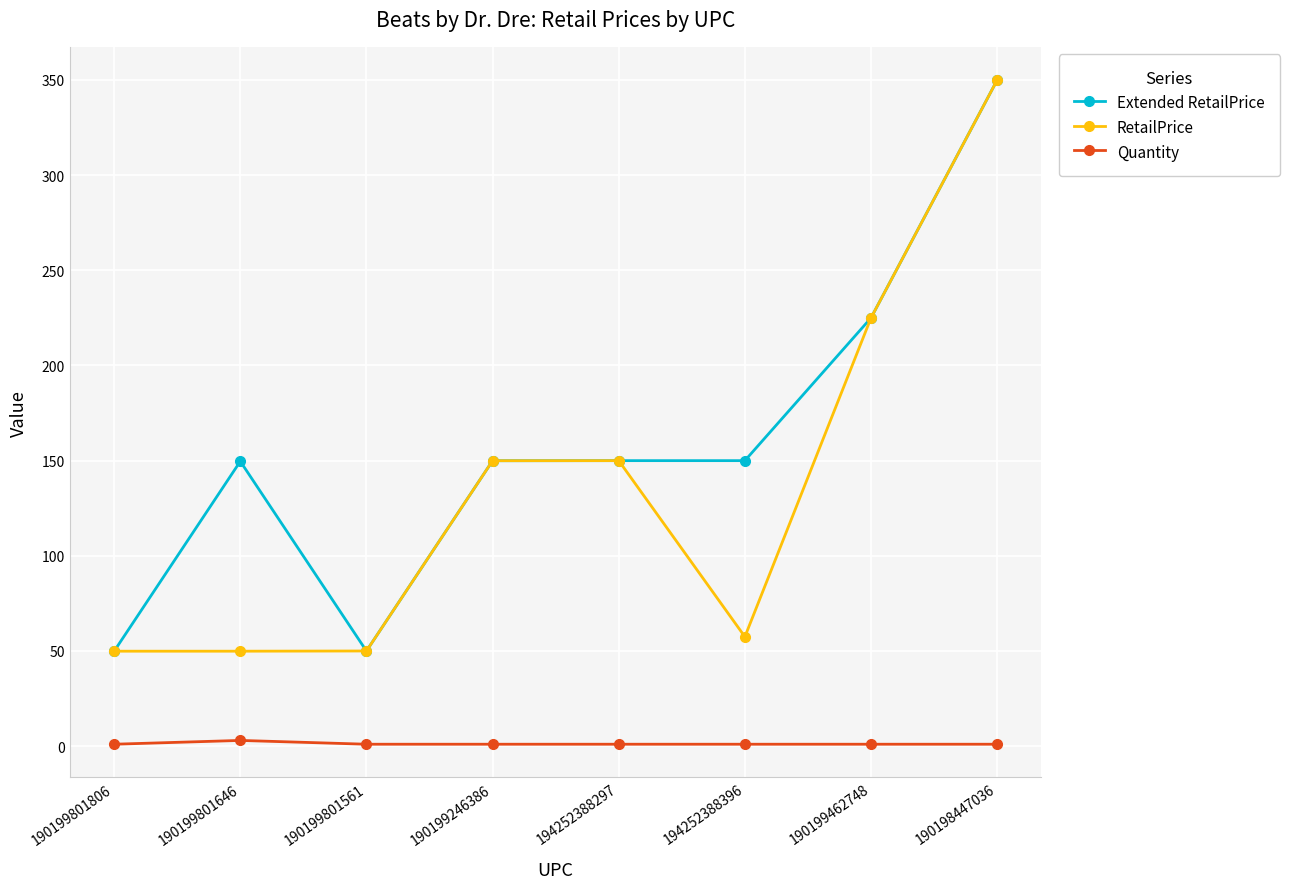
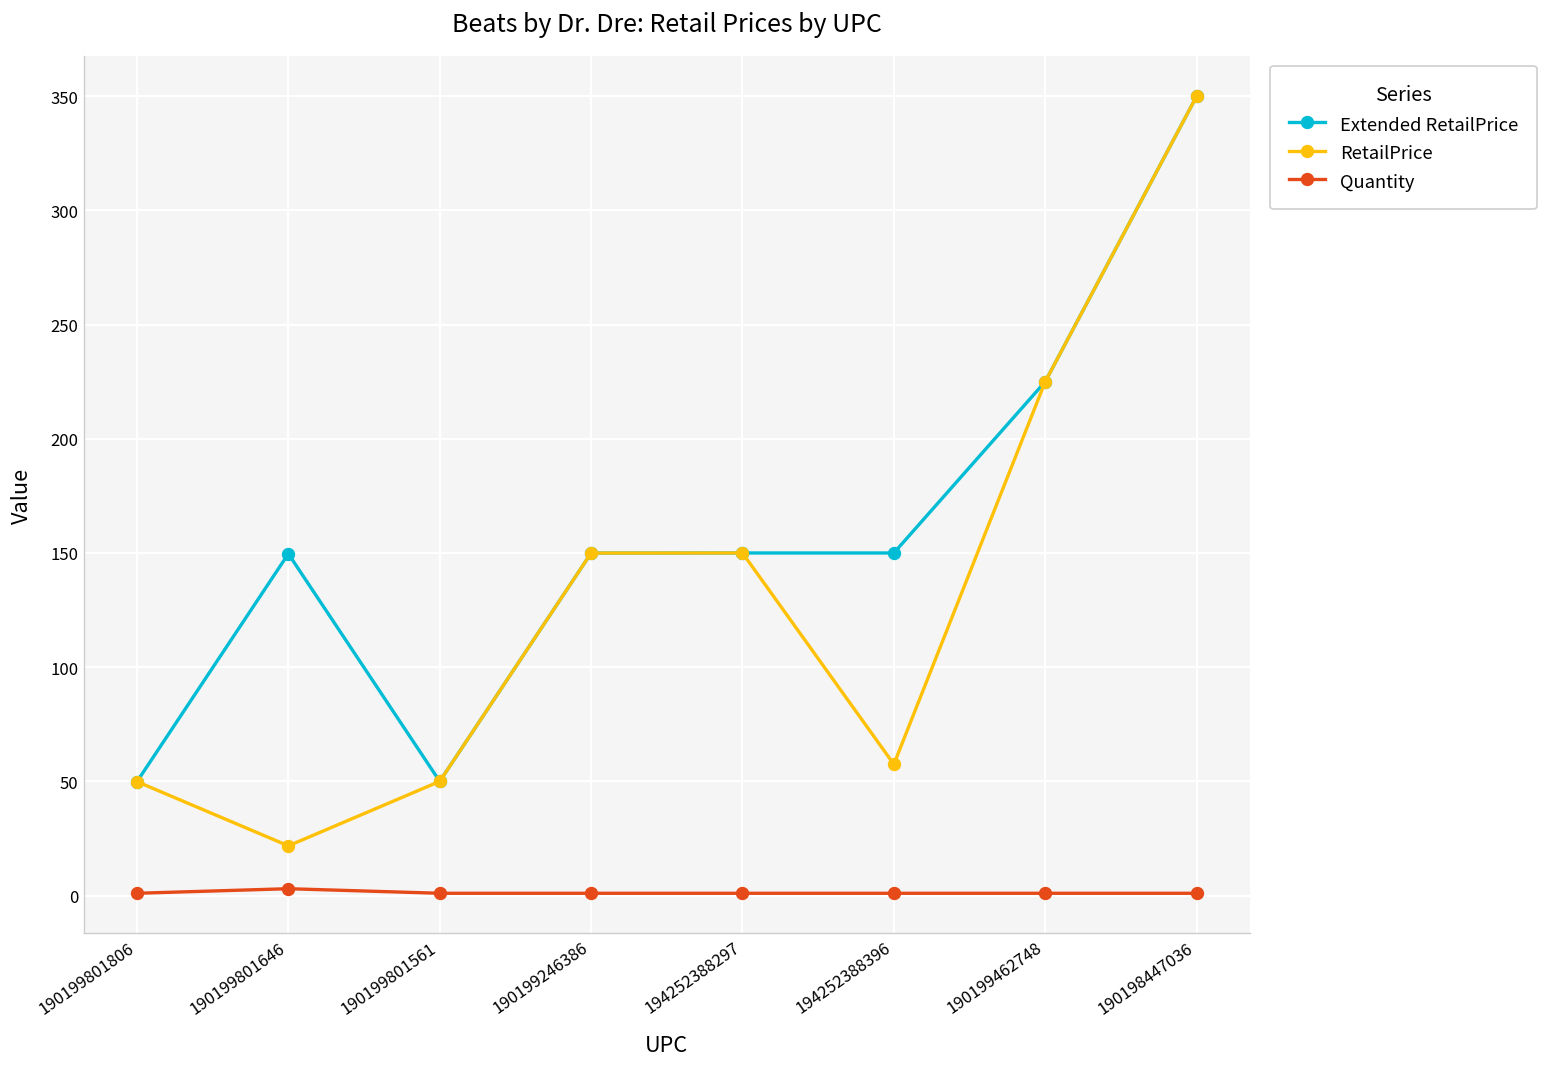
RetailPrice, 190199801646: 50 -> 22
